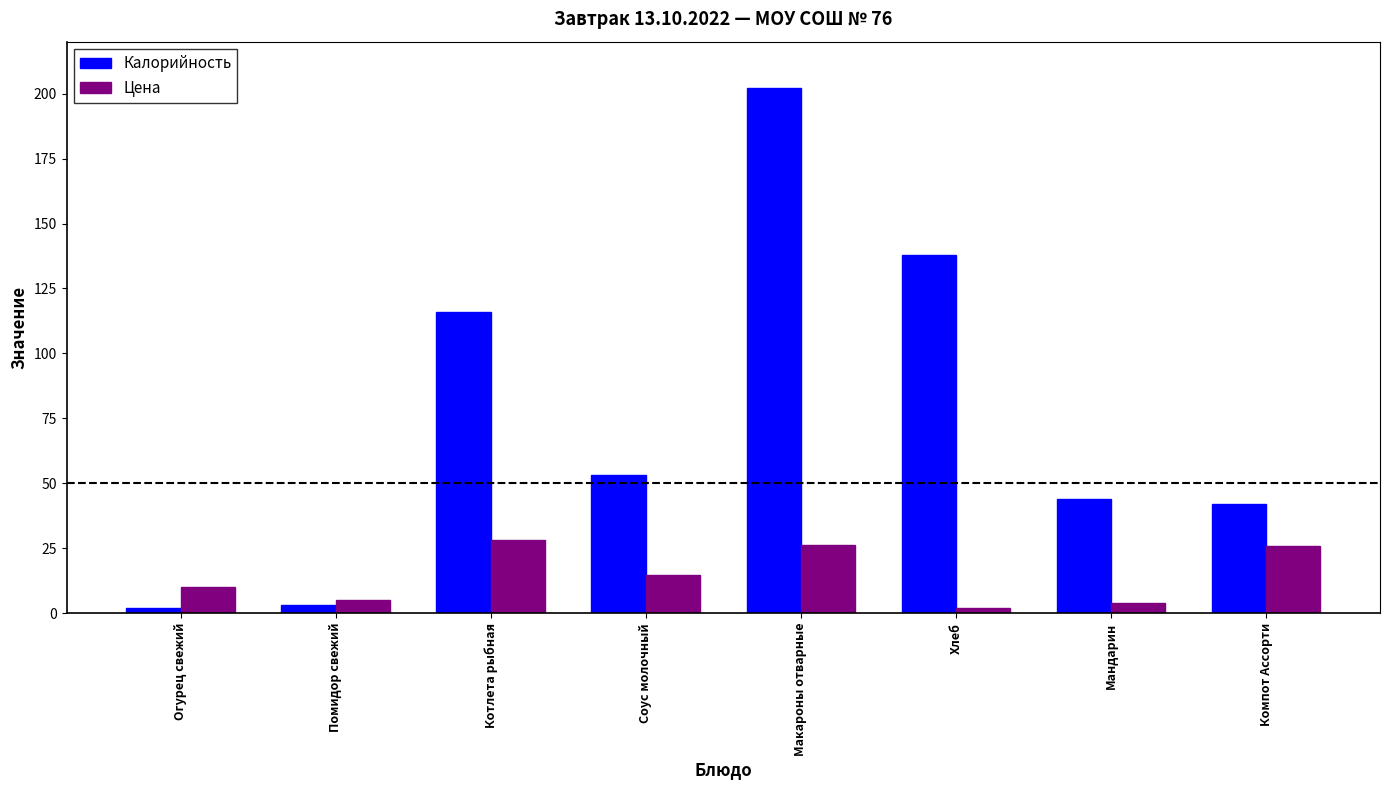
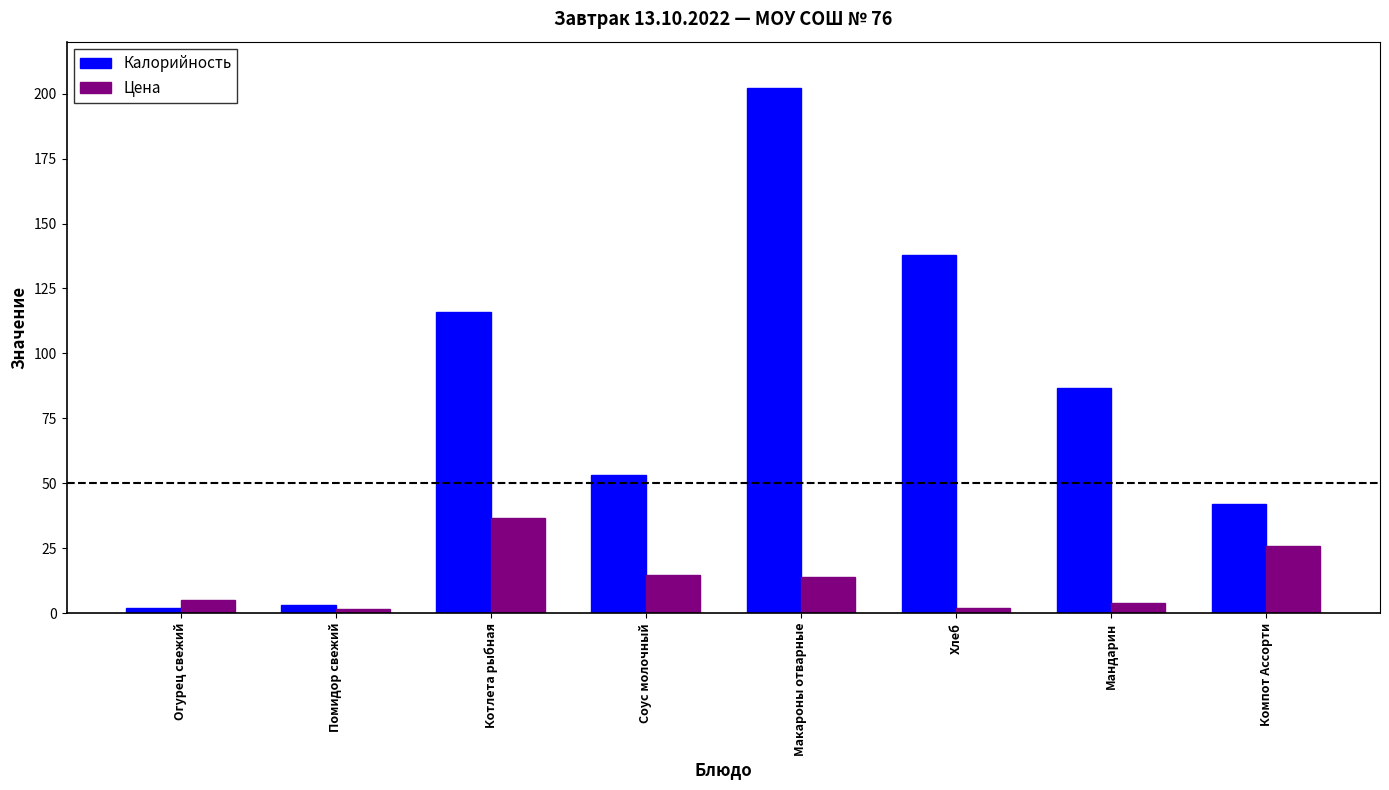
Цена, Огурец свежий: 10 -> 5
Цена, Помидор свежий: 5 -> 2
Цена, Котлета рыбная: 28 -> 37
Цена, Макароны отварные: 26 -> 14
Калорийность, Мандарин: 44 -> 87
